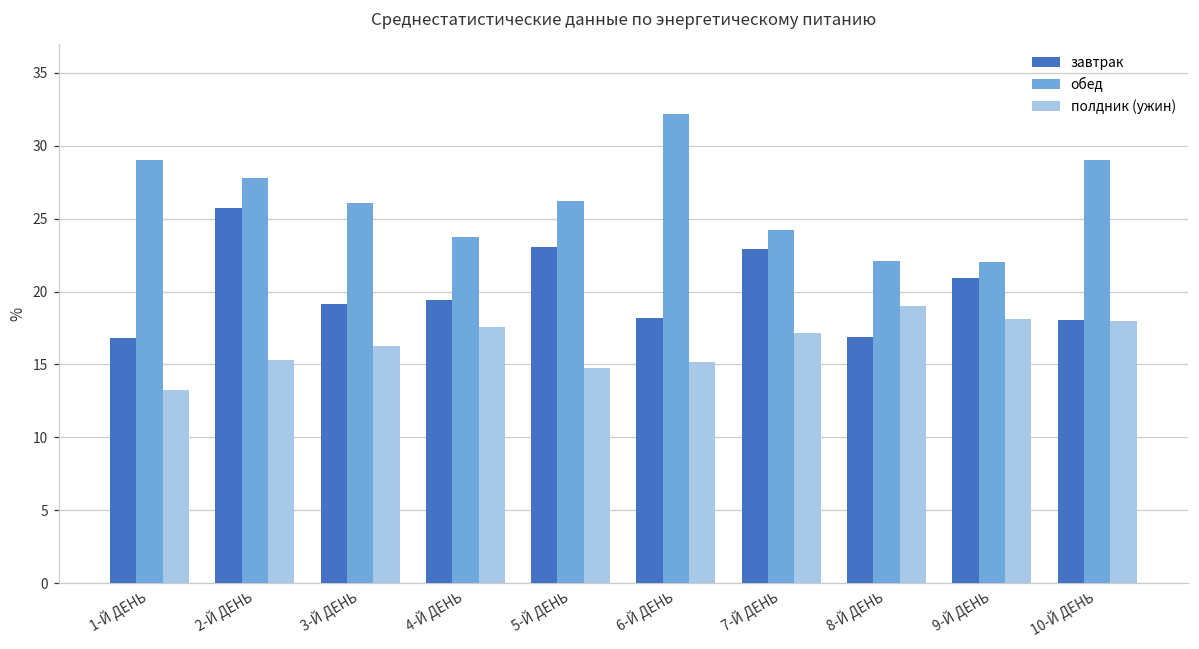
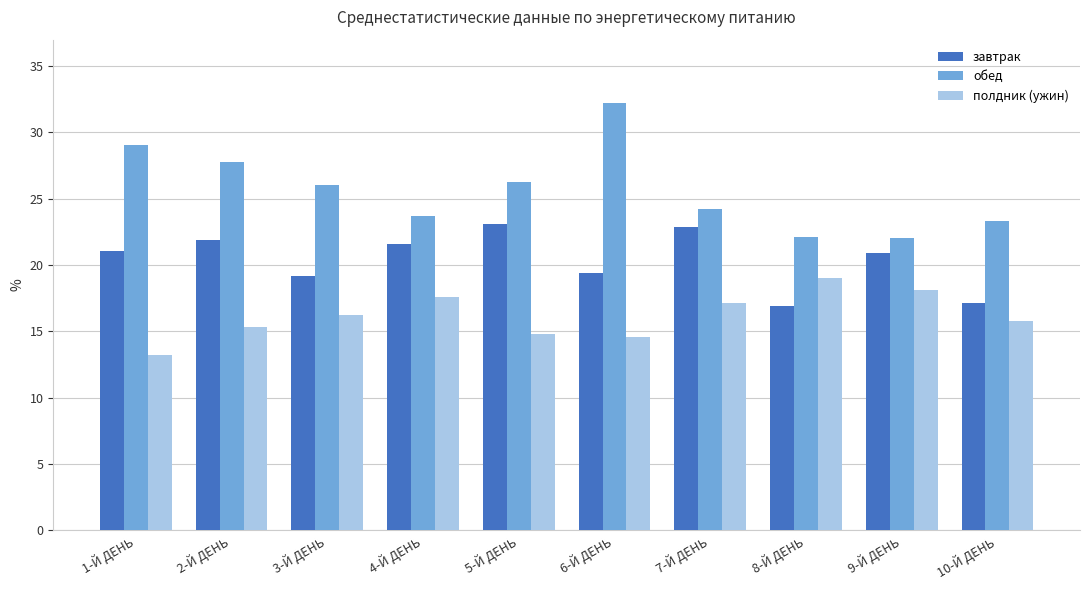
завтрак, 1-Й ДЕНЬ: 16.8 -> 21.1
завтрак, 2-Й ДЕНЬ: 25.7 -> 21.9
завтрак, 4-Й ДЕНЬ: 19.4 -> 21.6
завтрак, 6-Й ДЕНЬ: 18.2 -> 19.4
полдник (ужин), 6-Й ДЕНЬ: 15.2 -> 14.6
завтрак, 10-Й ДЕНЬ: 18.0 -> 17.1
обед, 10-Й ДЕНЬ: 29.0 -> 23.3
полдник (ужин), 10-Й ДЕНЬ: 18.0 -> 15.8
